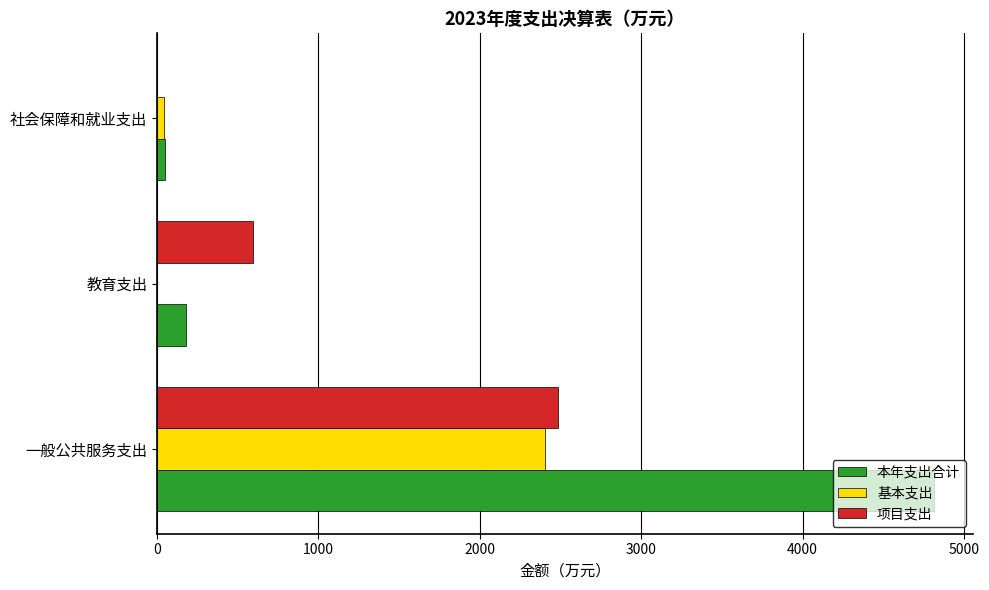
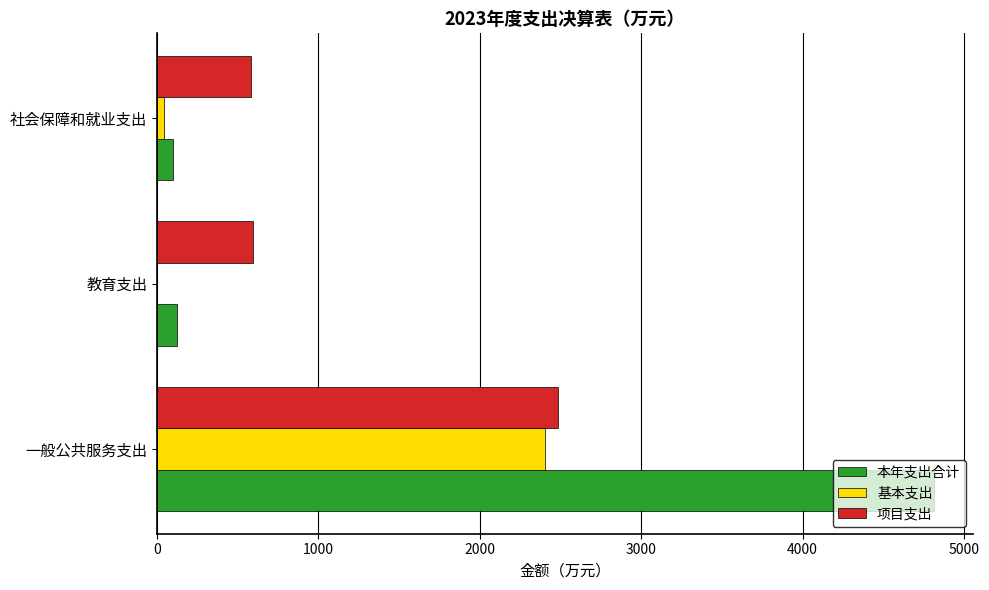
项目支出, 社会保障和就业支出: 0 -> 580
本年支出合计, 社会保障和就业支出: 50 -> 100
本年支出合计, 教育支出: 180 -> 120
